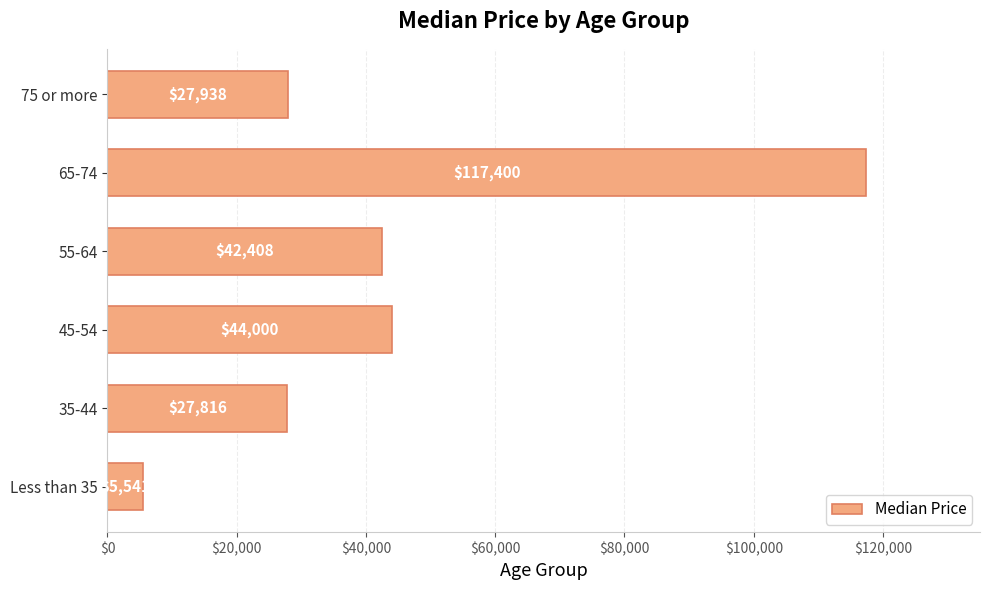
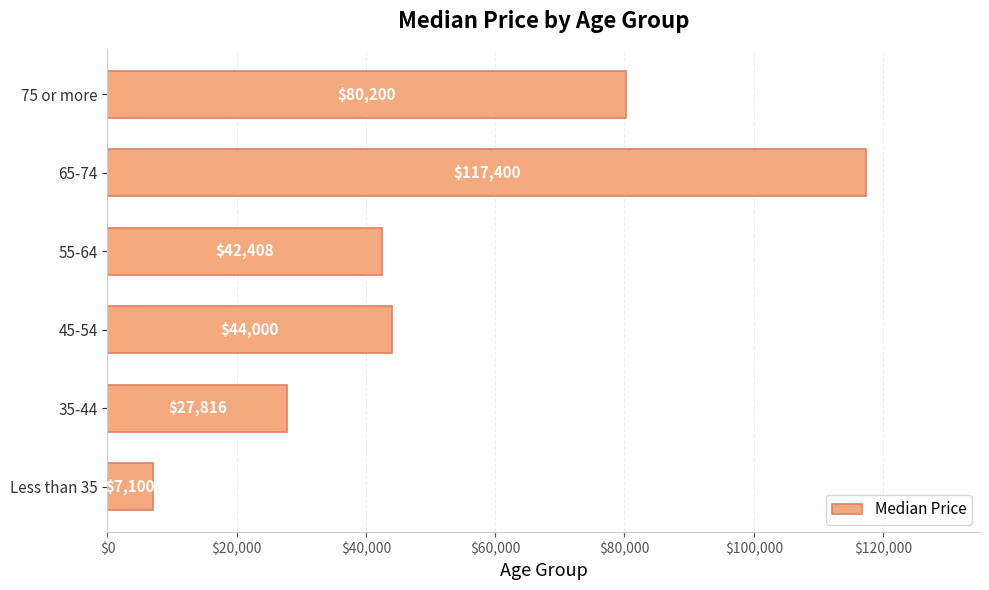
75 or more: $27,938 -> $80,200
Less than 35: $5,541 -> $7,100
